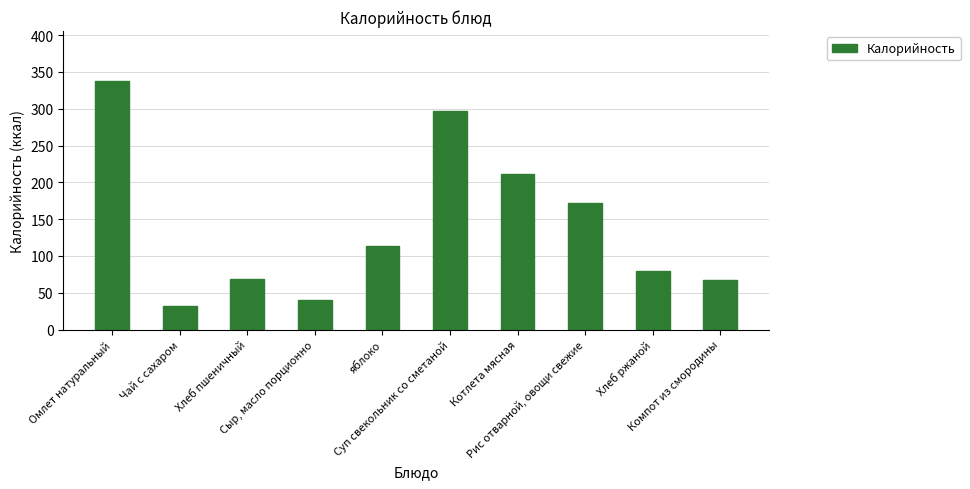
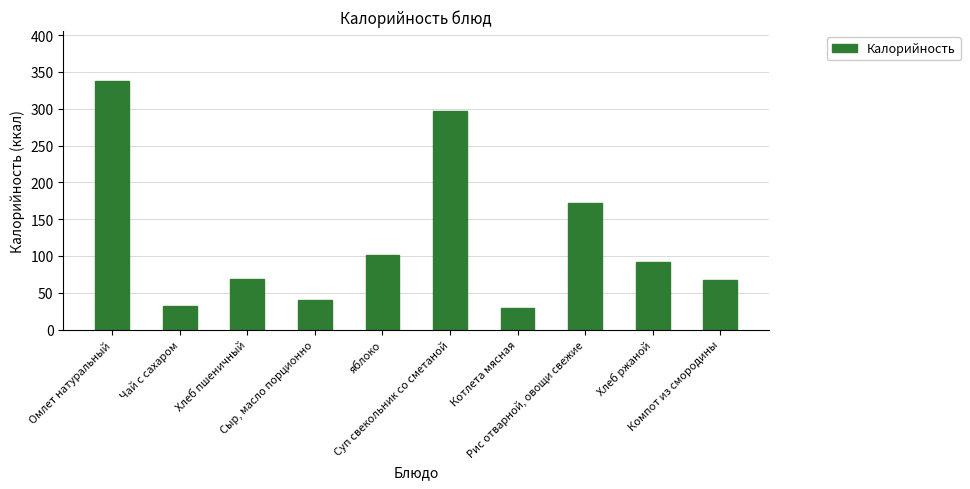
яблоко: 110 -> 100
Котлета мясная: 210 -> 30
Хлеб ржаной: 80 -> 90
